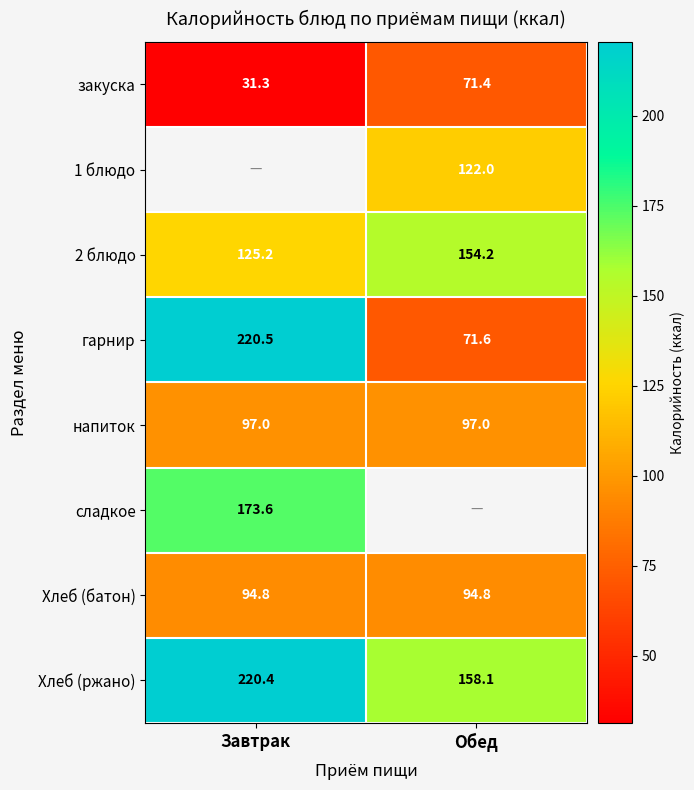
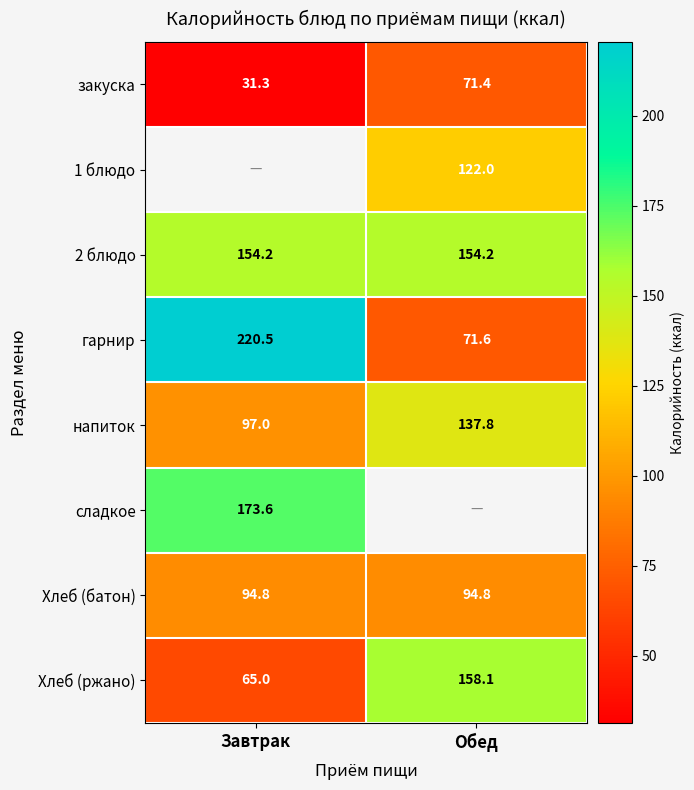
2 блюдо, Завтрак: 125.2 -> 154.2
напиток, Обед: 97.0 -> 137.8
Хлеб (ржано), Завтрак: 220.4 -> 65.0
